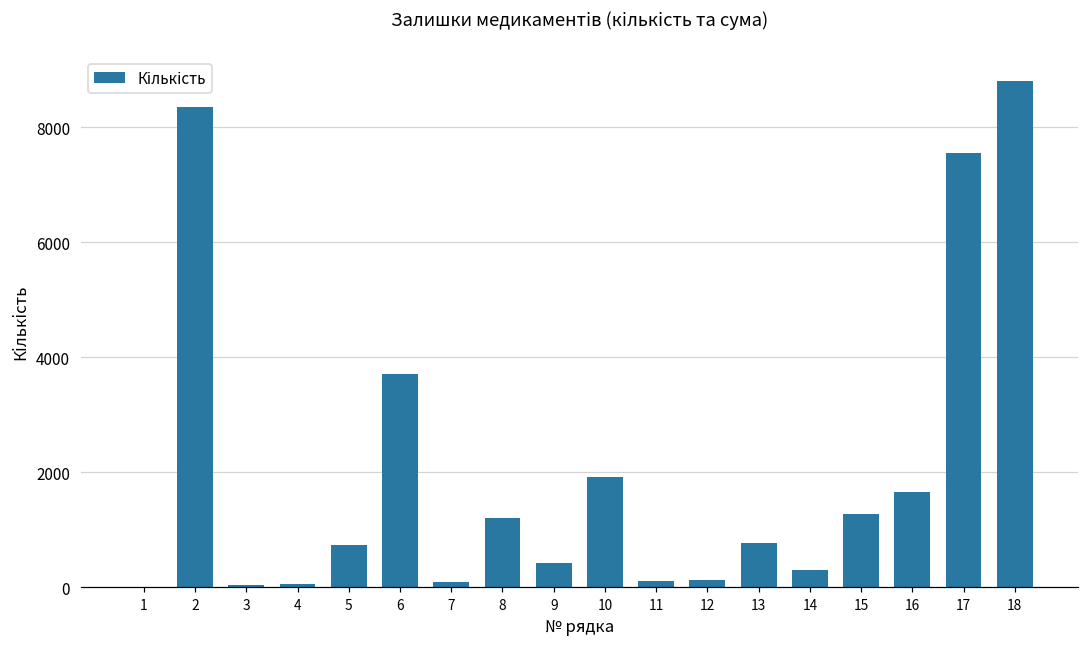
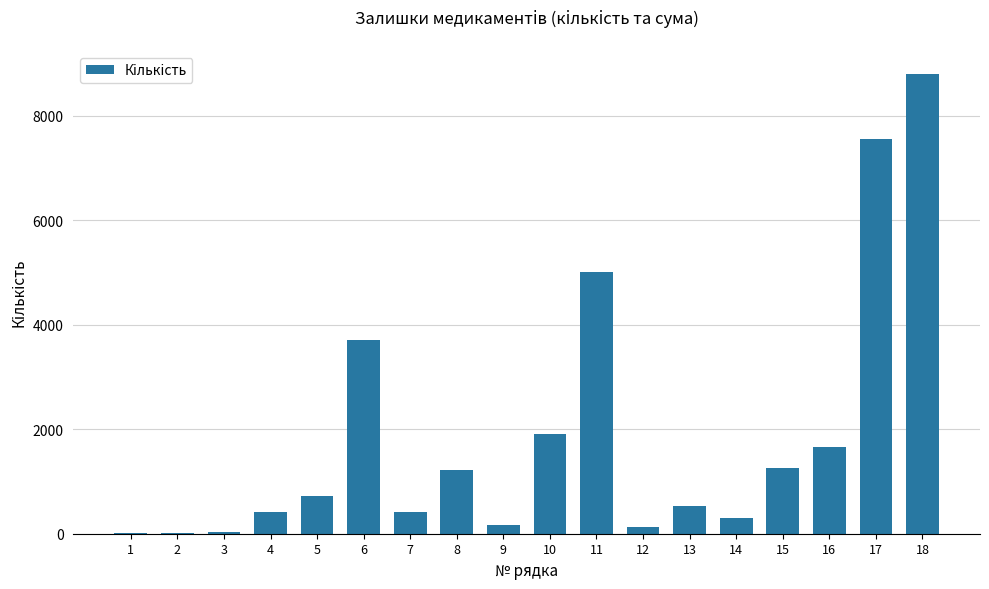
2: 8400 -> 0
4: 100 -> 400
7: 100 -> 400
9: 400 -> 200
11: 100 -> 5000
13: 800 -> 500
